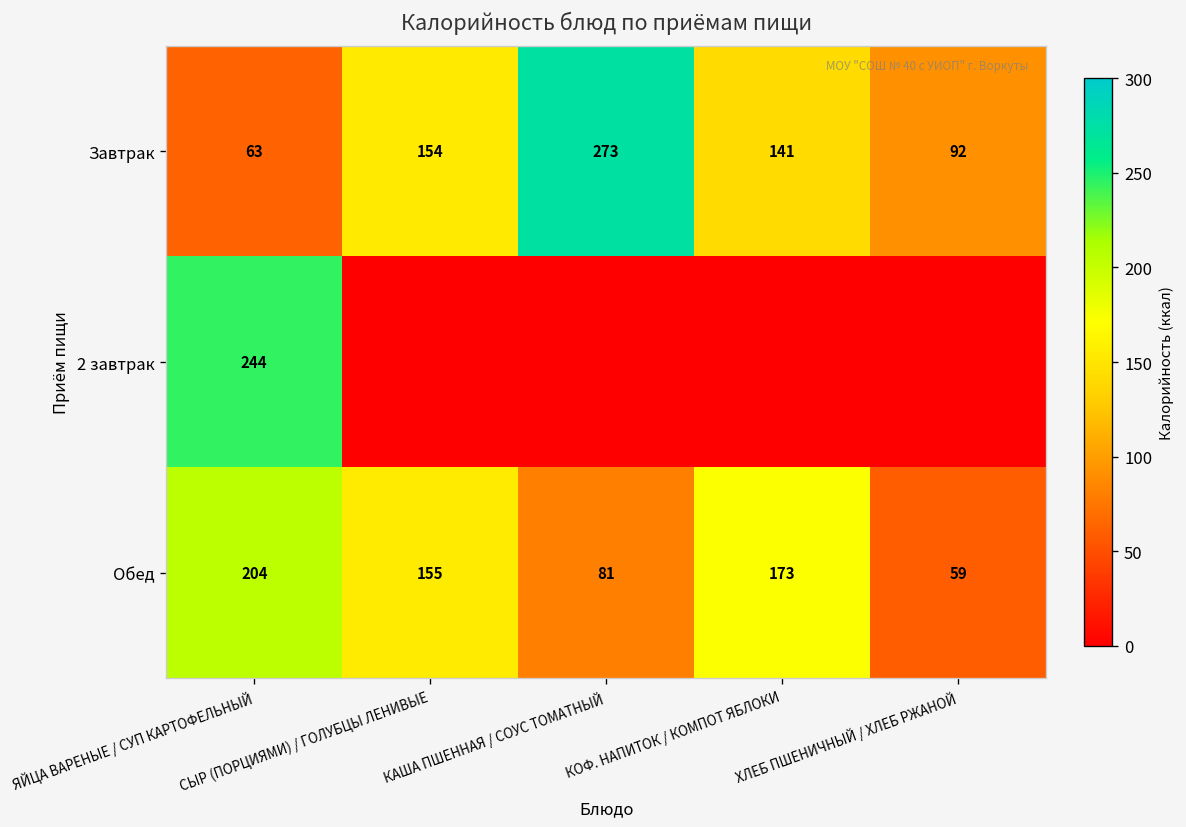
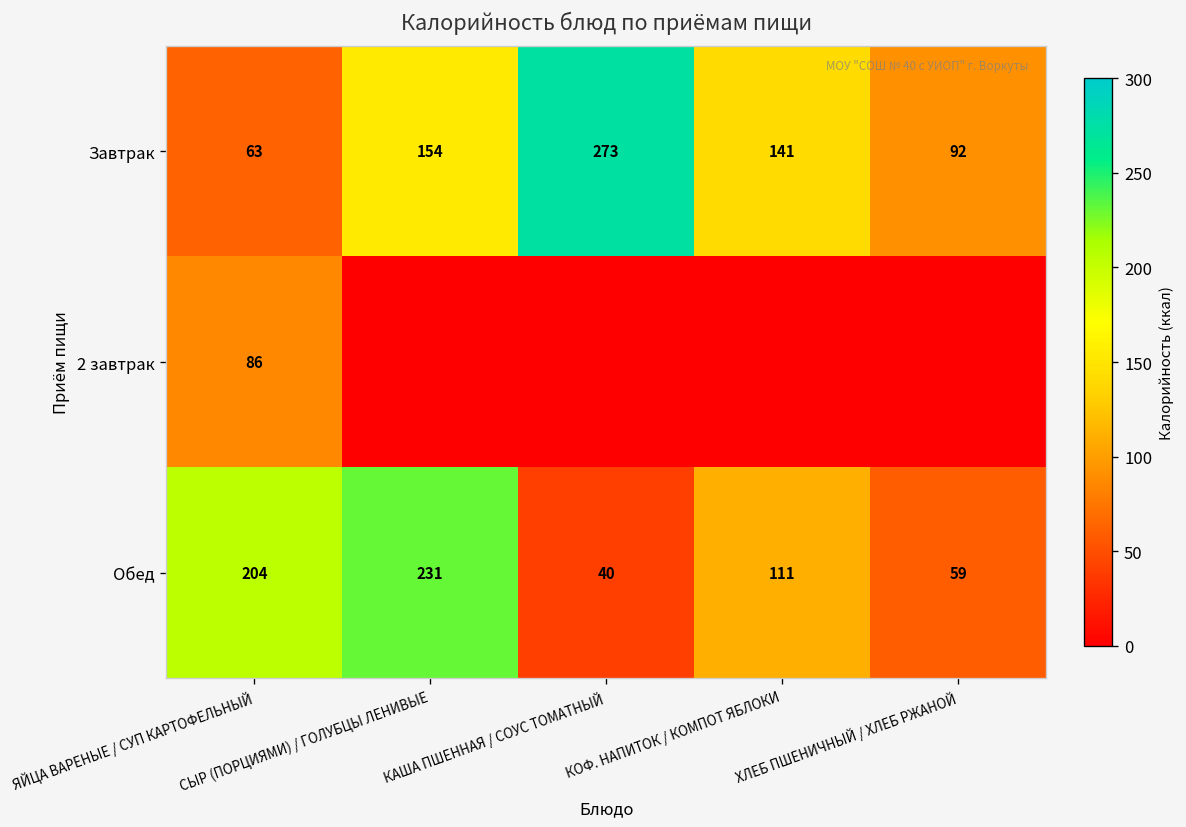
2 завтрак, ЯЙЦА ВАРЕНЫЕ / СУП КАРТОФЕЛЬНЫЙ: 244 -> 86
Обед, СЫР (ПОРЦИЯМИ) / ГОЛУБЦЫ ЛЕНИВЫЕ: 155 -> 231
Обед, КАША ПШЕННАЯ / СОУС ТОМАТНЫЙ: 81 -> 40
Обед, КОФ. НАПИТОК / КОМПОТ ЯБЛОКИ: 173 -> 111
